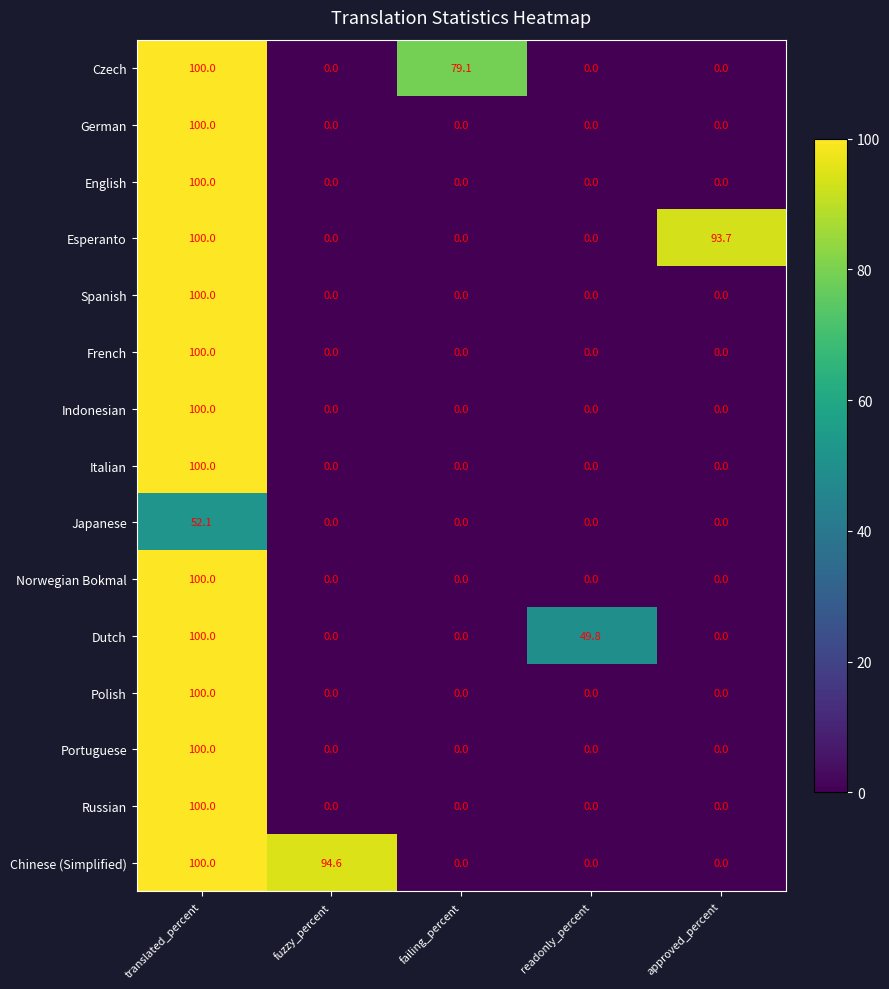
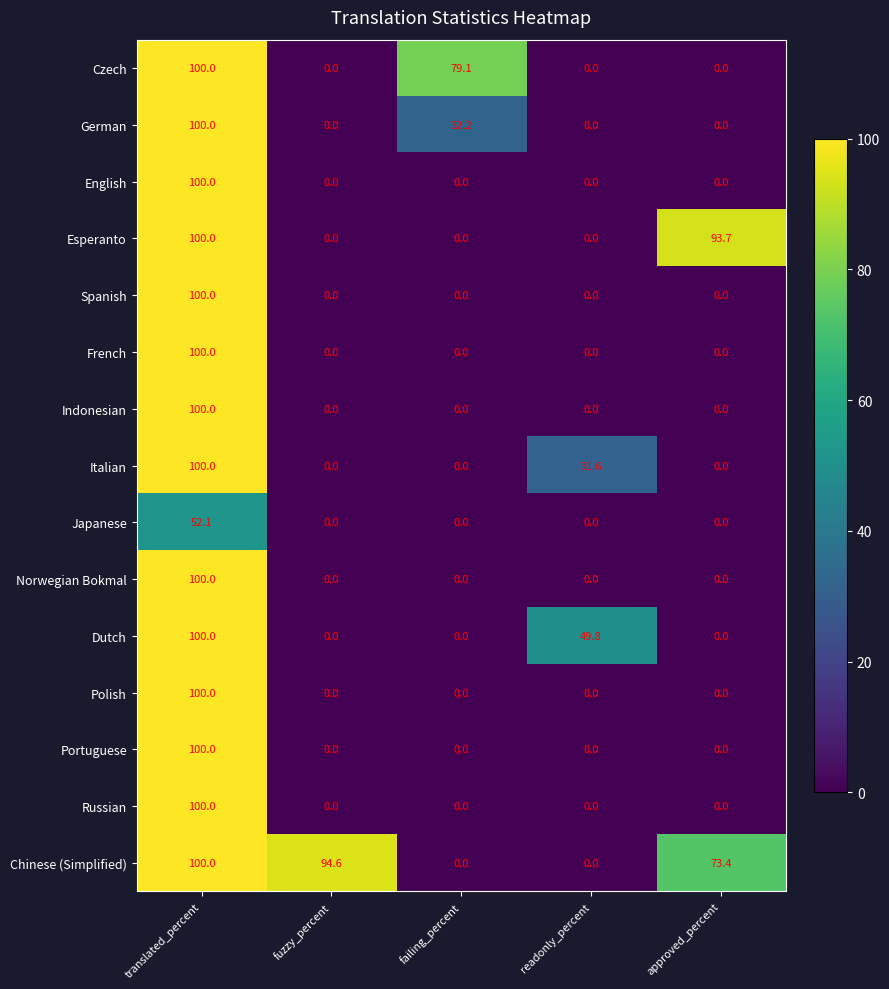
German, failing_percent: 0.0 -> 32.2
Italian, readonly_percent: 0.0 -> 31.6
Chinese (Simplified), approved_percent: 0.0 -> 73.4
